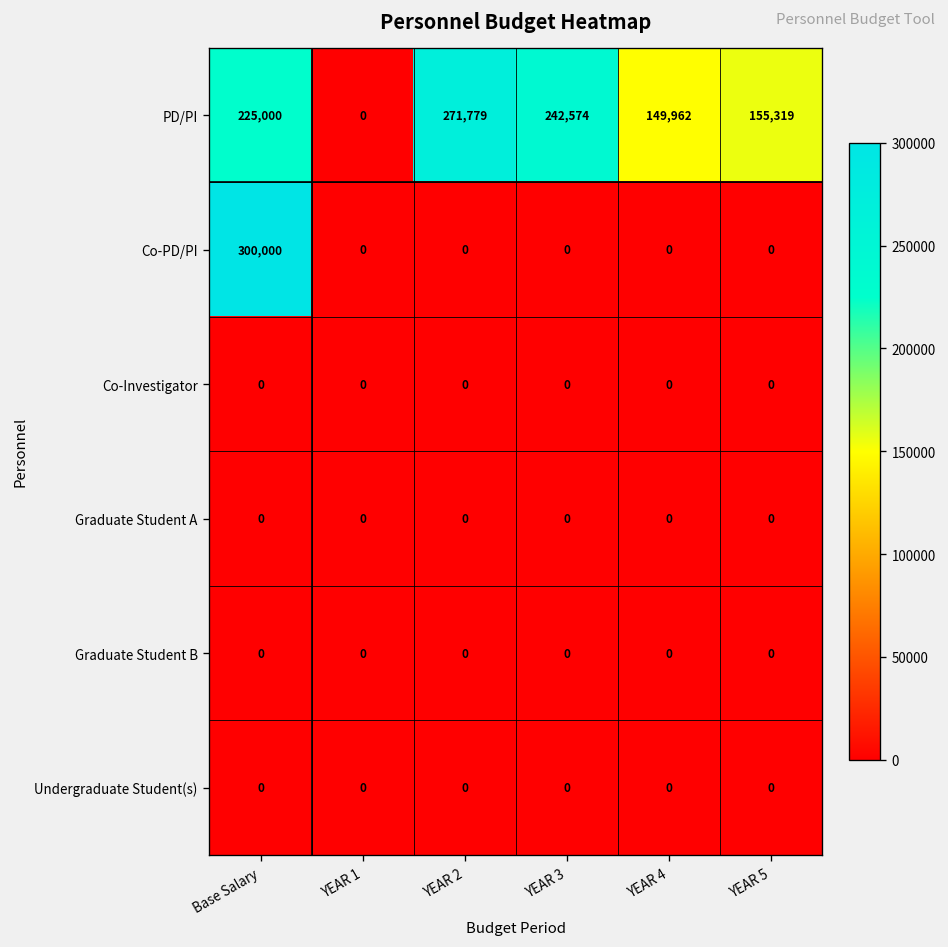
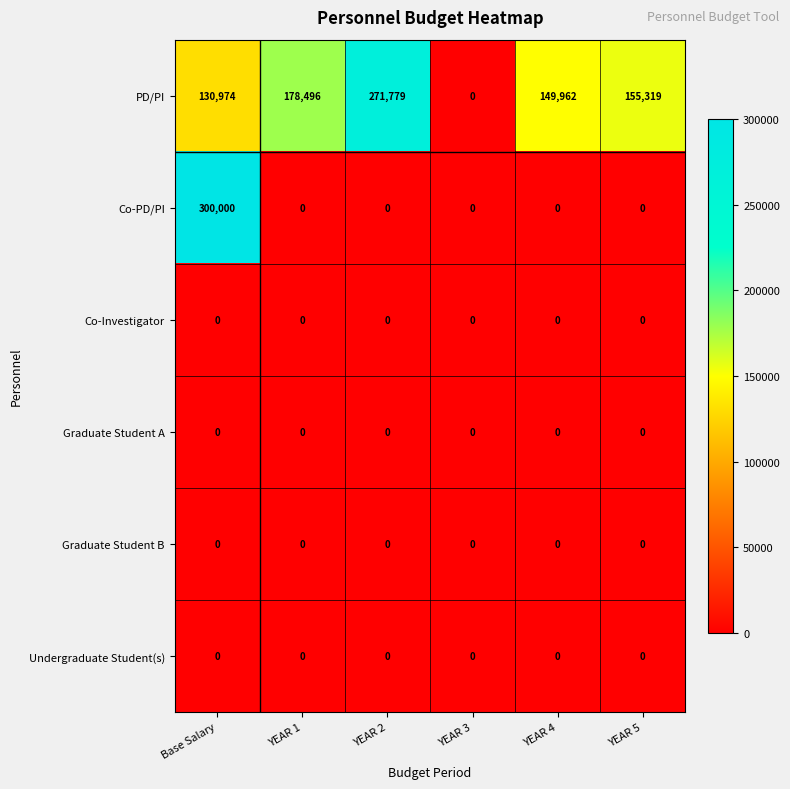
PD/PI, Base Salary: 225,000 -> 130,974
PD/PI, YEAR 1: 0 -> 178,496
PD/PI, YEAR 3: 242,574 -> 0
